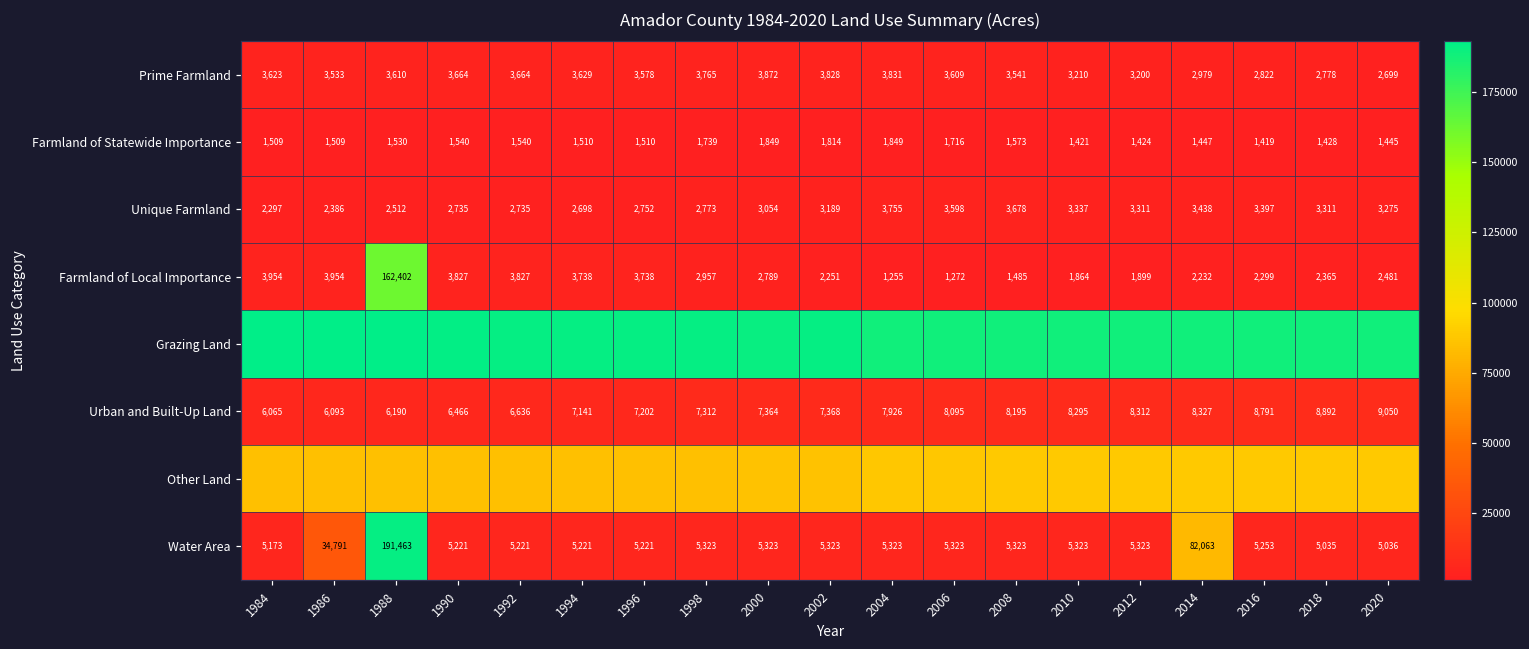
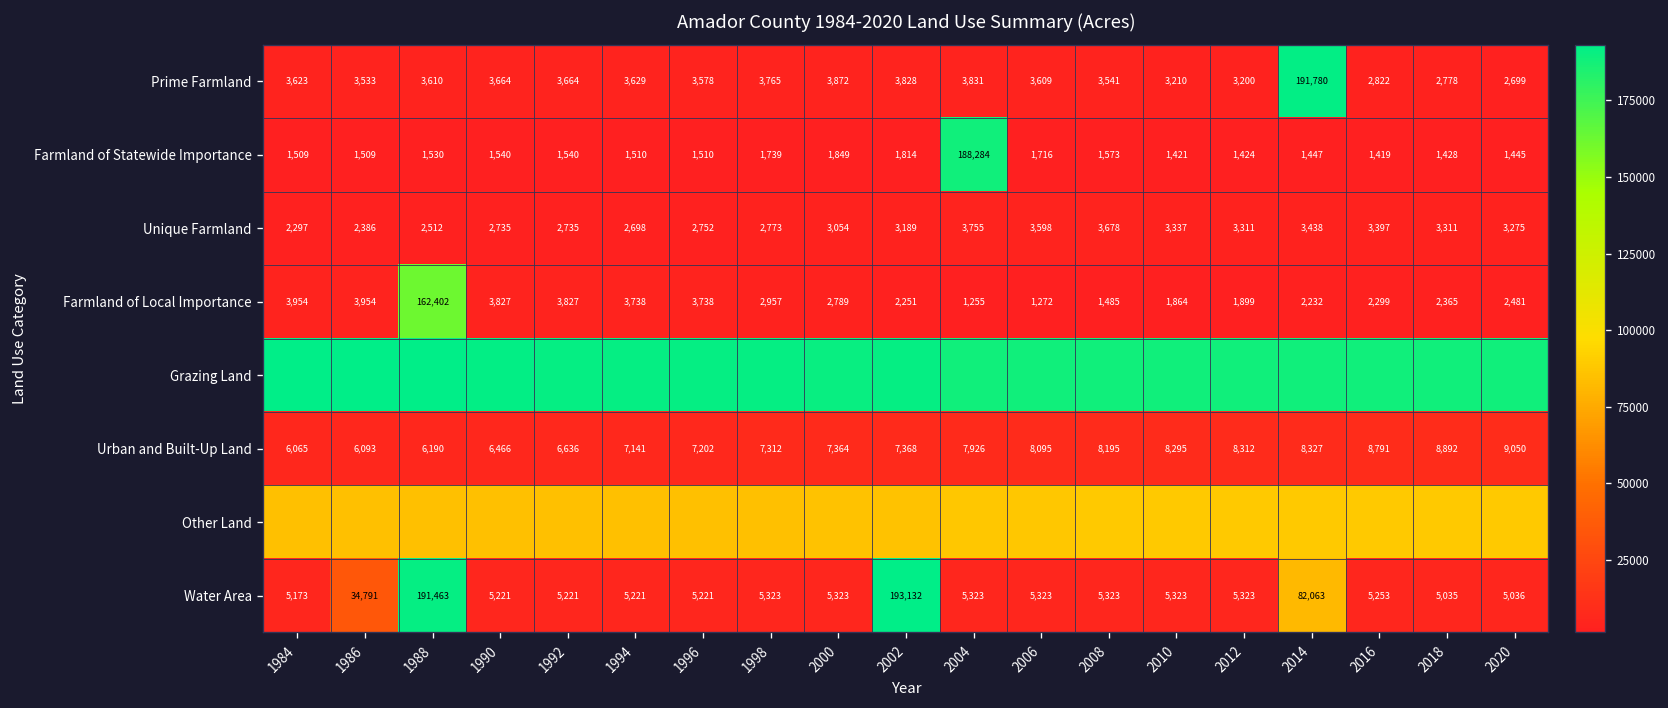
Prime Farmland, 2014: 2,979 -> 191,780
Farmland of Statewide Importance, 2004: 1,849 -> 188,284
Water Area, 2002: 5,323 -> 193,132
